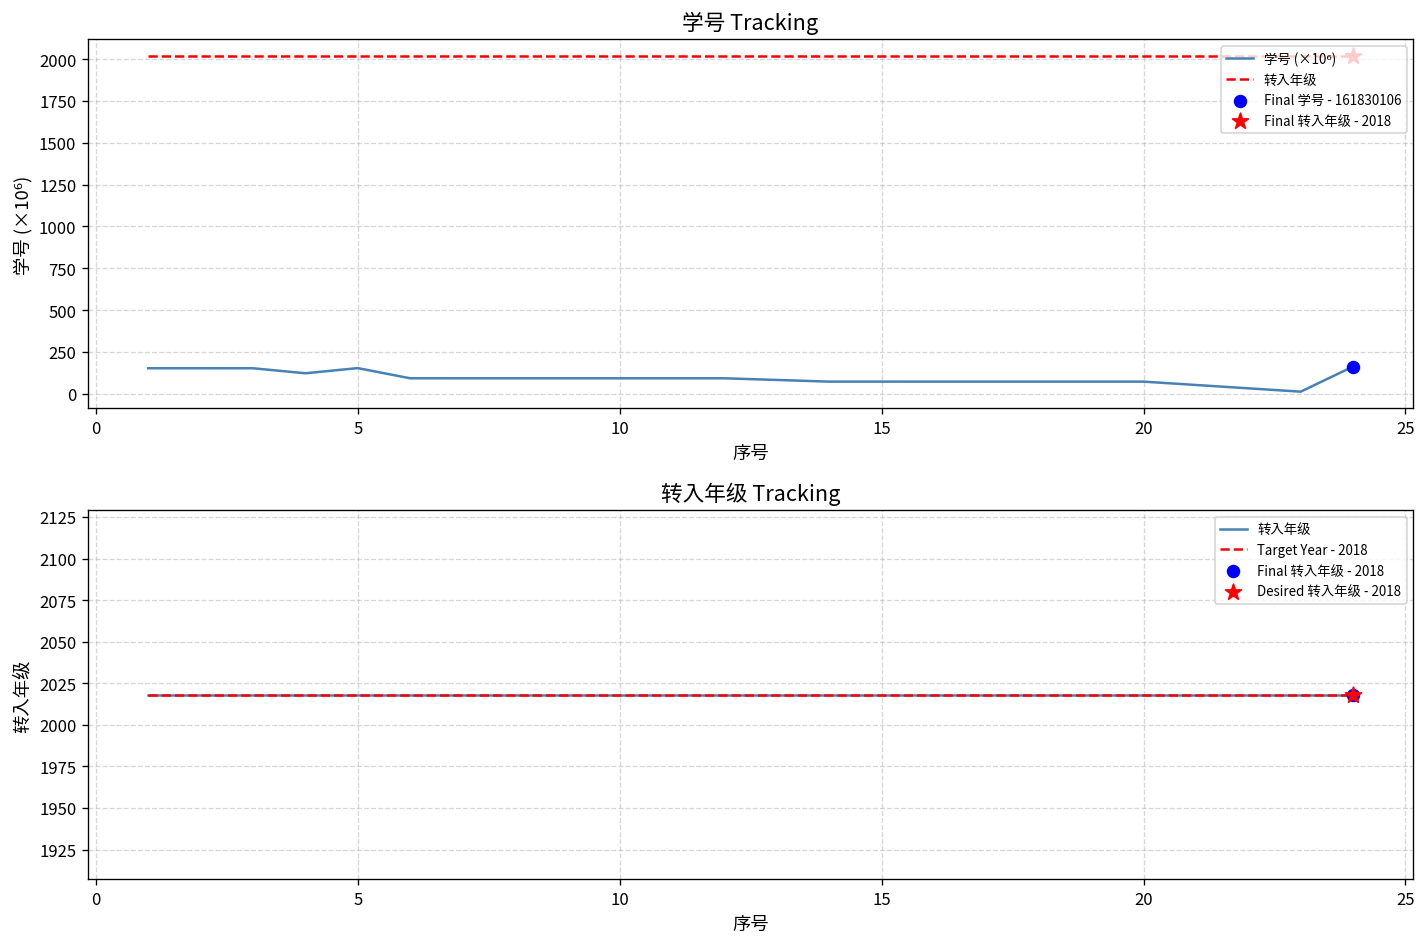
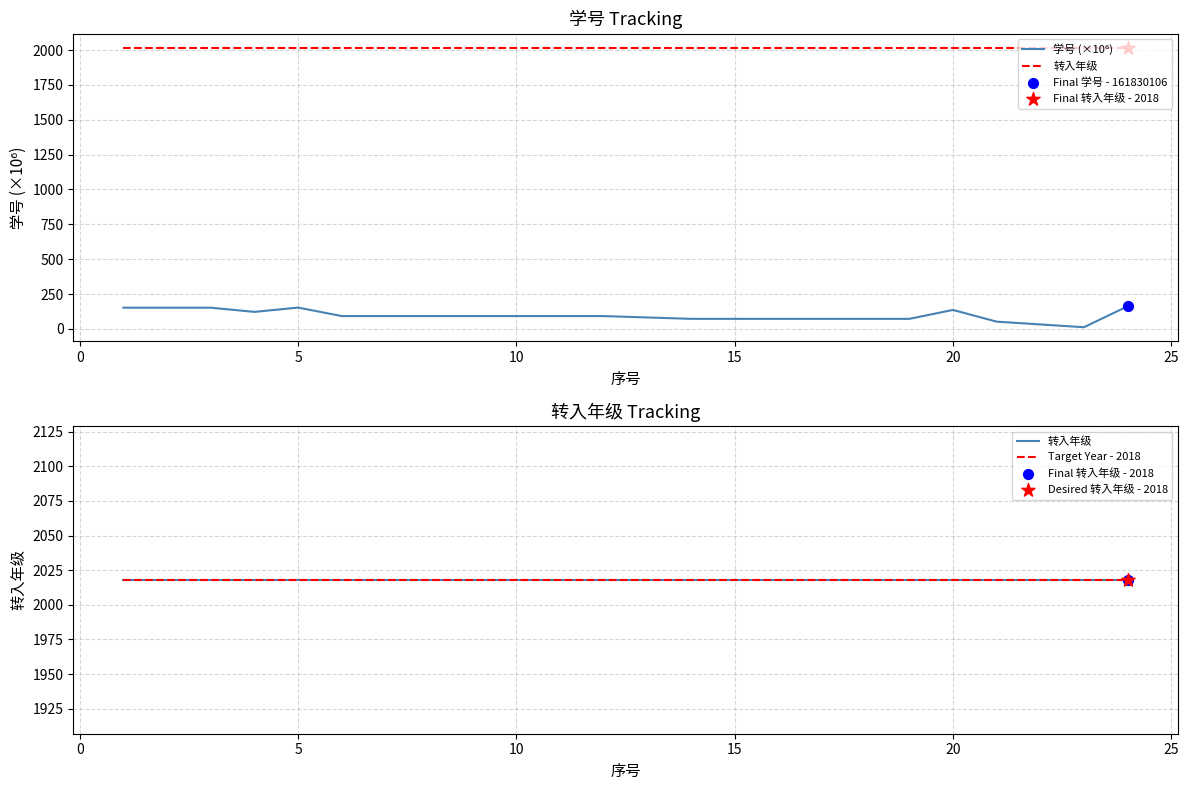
学号 Tracking, 学号 (×10⁶), 20: 70 -> 140
